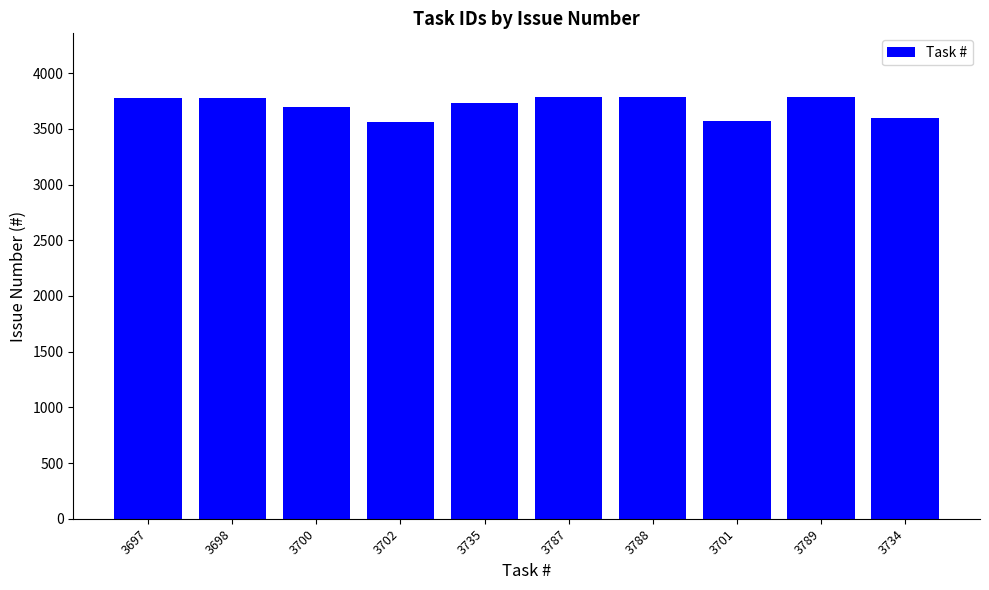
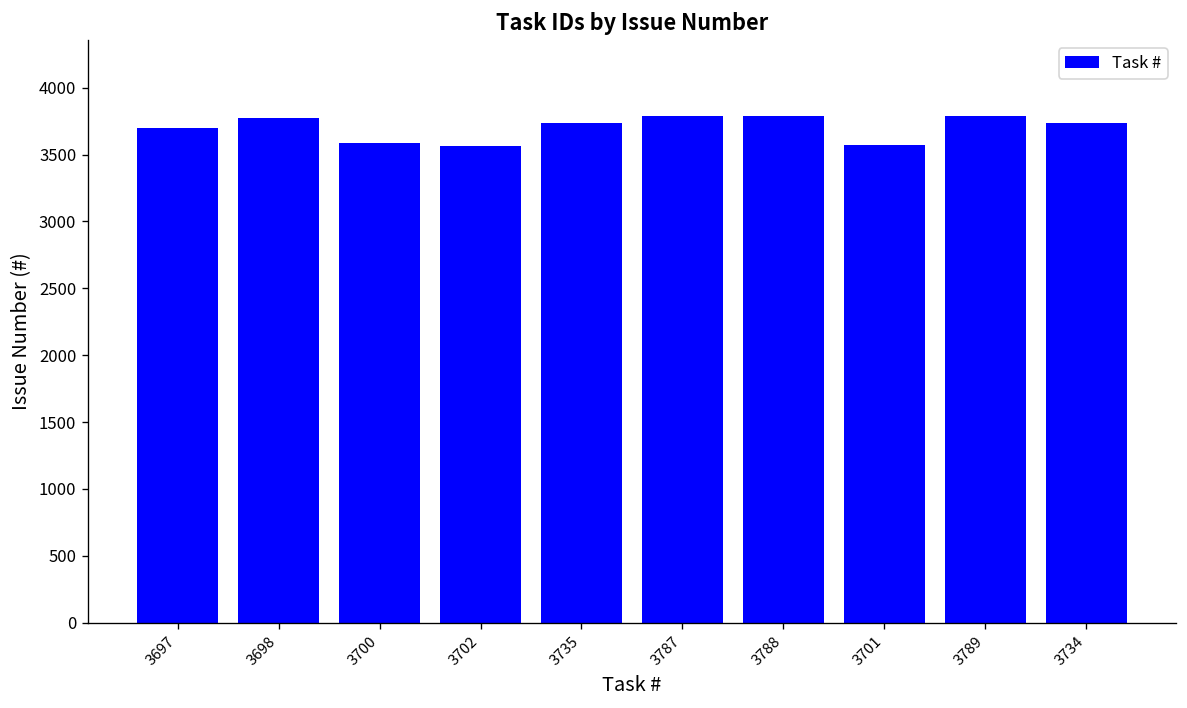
3697: 3780 -> 3700
3700: 3700 -> 3590
3734: 3600 -> 3730
